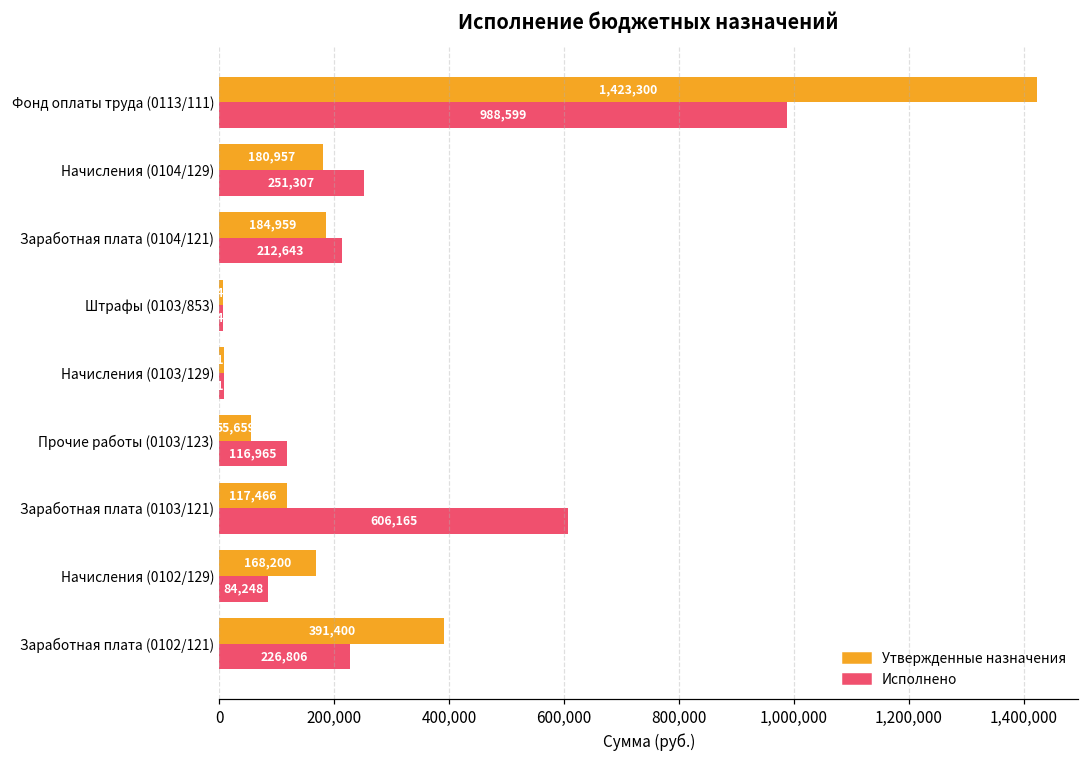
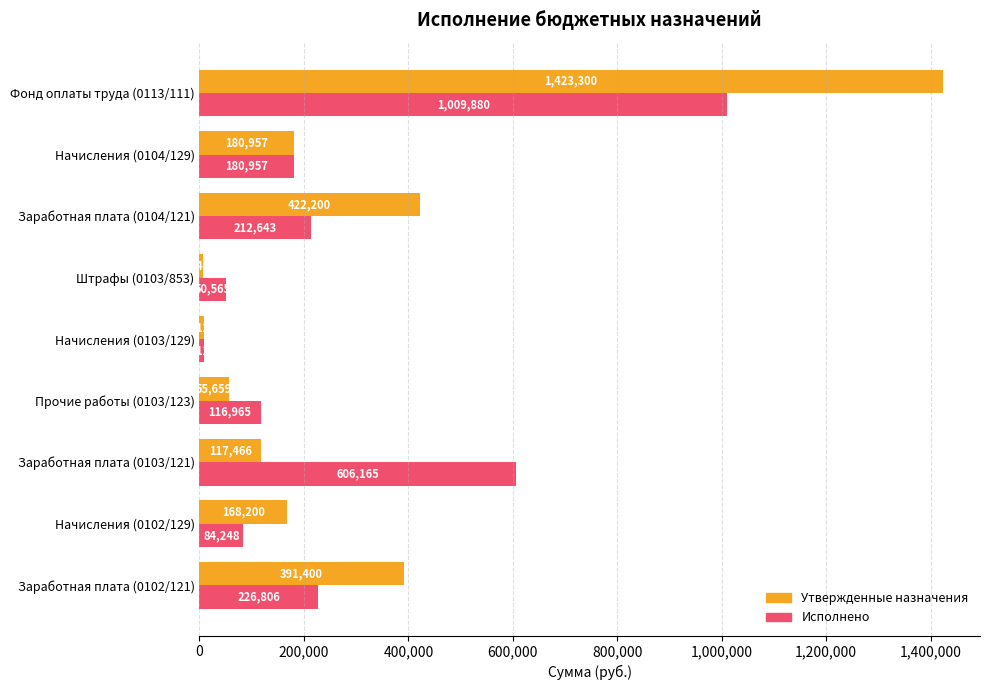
Исполнено, Фонд оплаты труда (0113/111): 988,599 -> 1,009,880
Исполнено, Начисления (0104/129): 251,307 -> 180,957
Утвержденные назначения, Заработная плата (0104/121): 184,959 -> 422,200
Исполнено, Штрафы (0103/853): 10,000 -> 50,000
